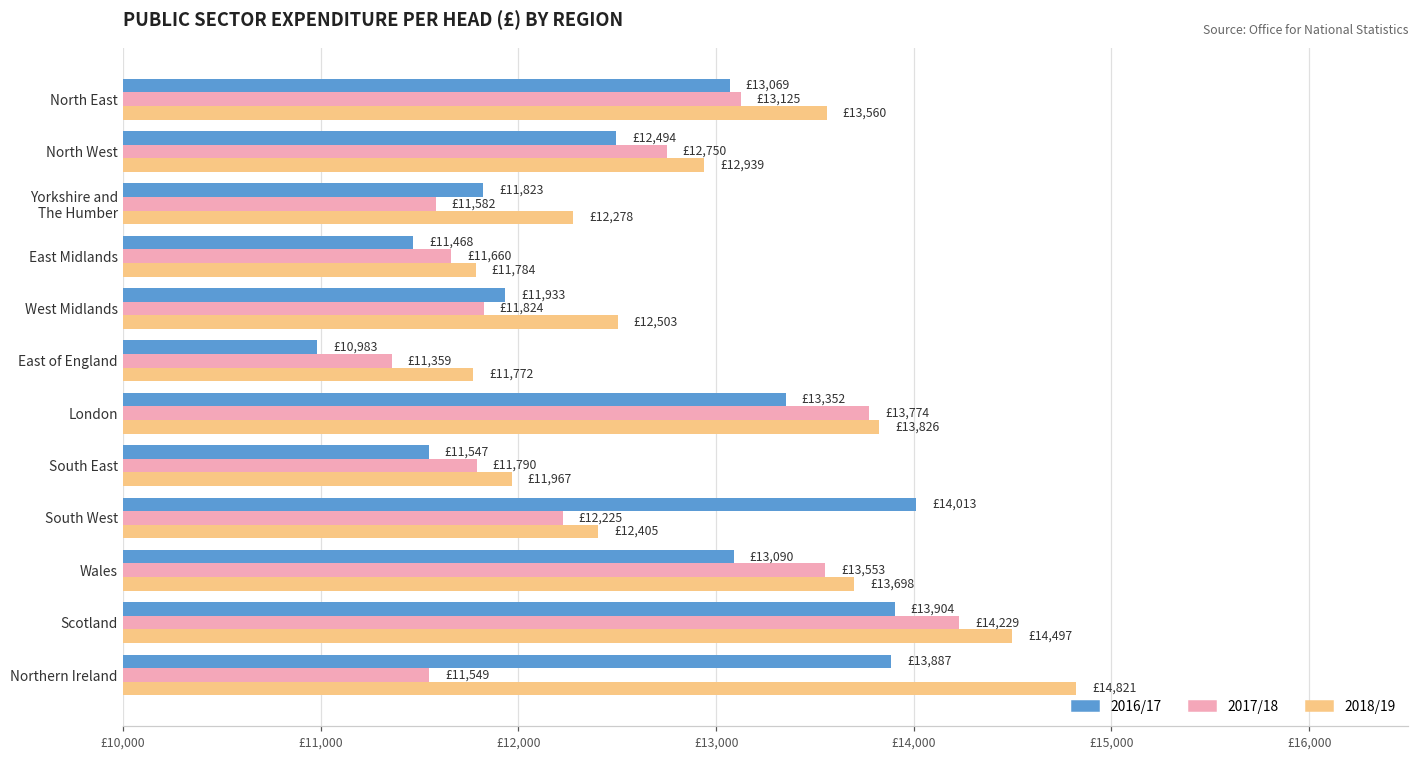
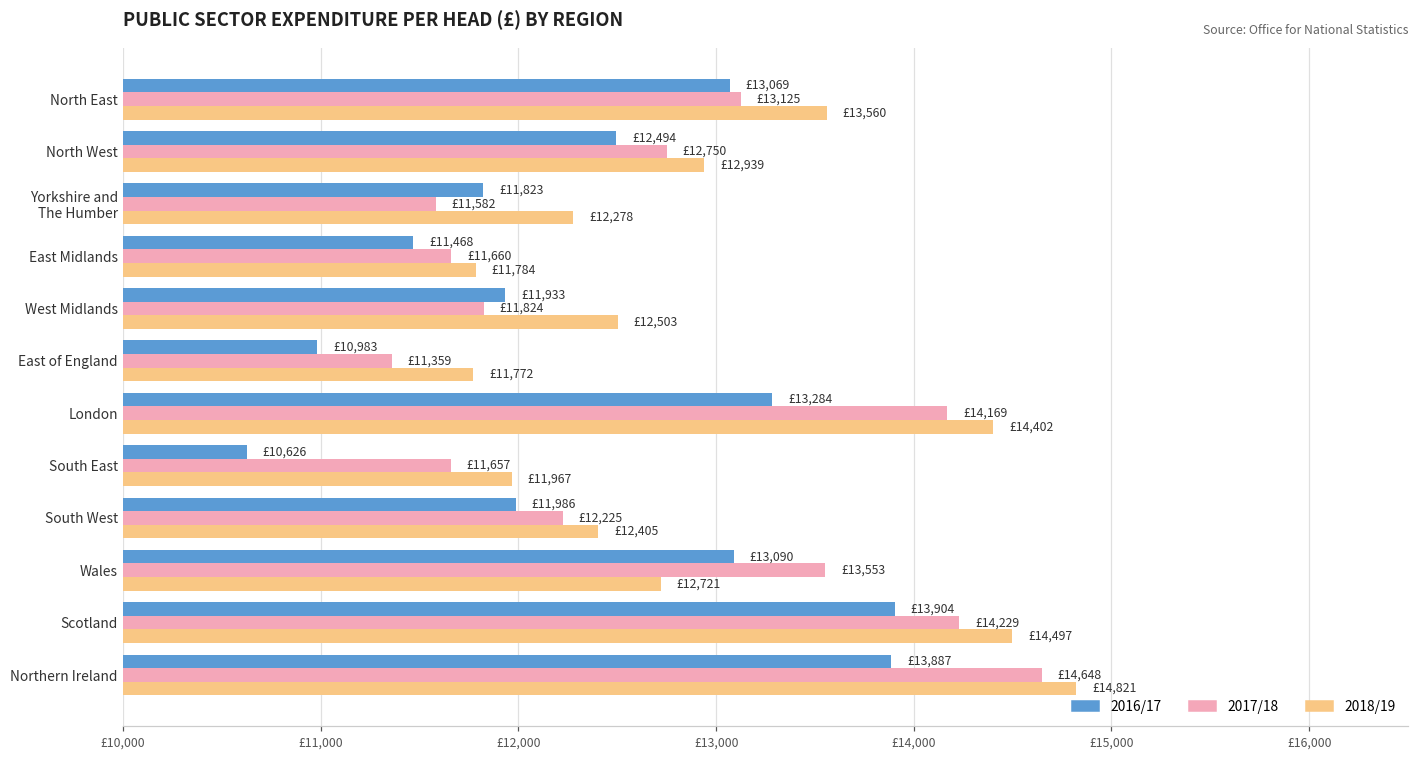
2016/17, London: £13,352 -> £13,284
2017/18, London: £13,774 -> £14,169
2018/19, London: £13,826 -> £14,402
2016/17, South East: £11,547 -> £10,626
2017/18, South East: £11,790 -> £11,657
2016/17, South West: £14,013 -> £11,986
2018/19, Wales: £13,698 -> £12,721
2017/18, Northern Ireland: £11,549 -> £14,648
